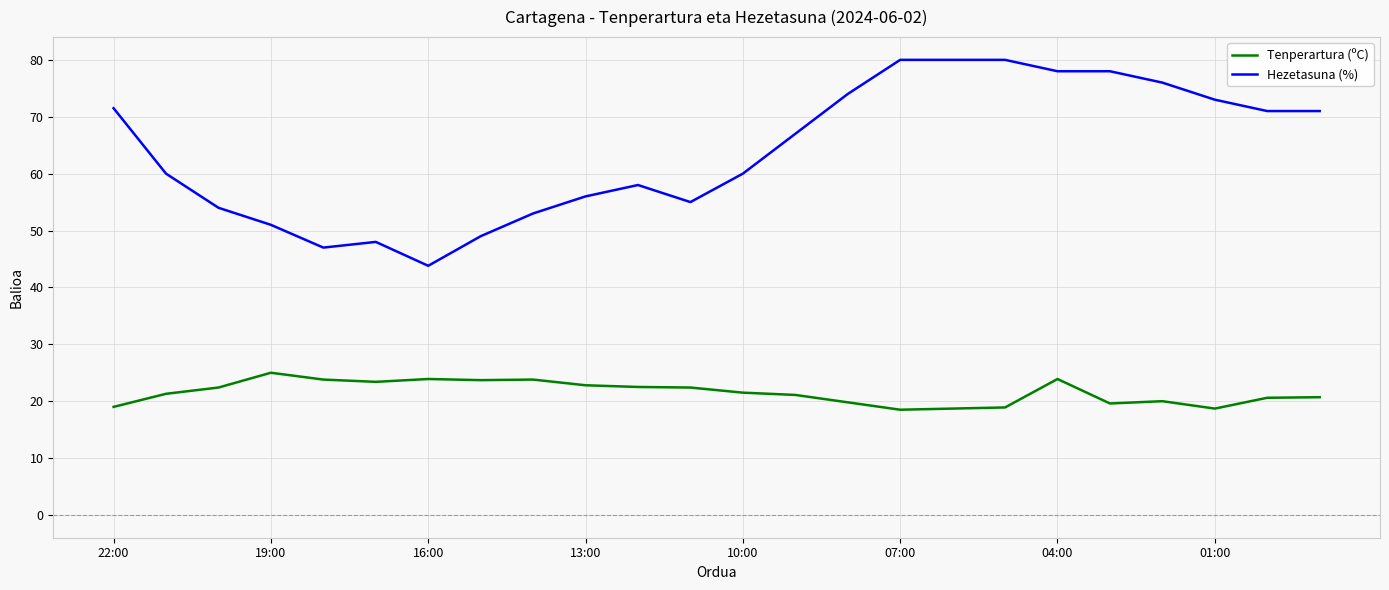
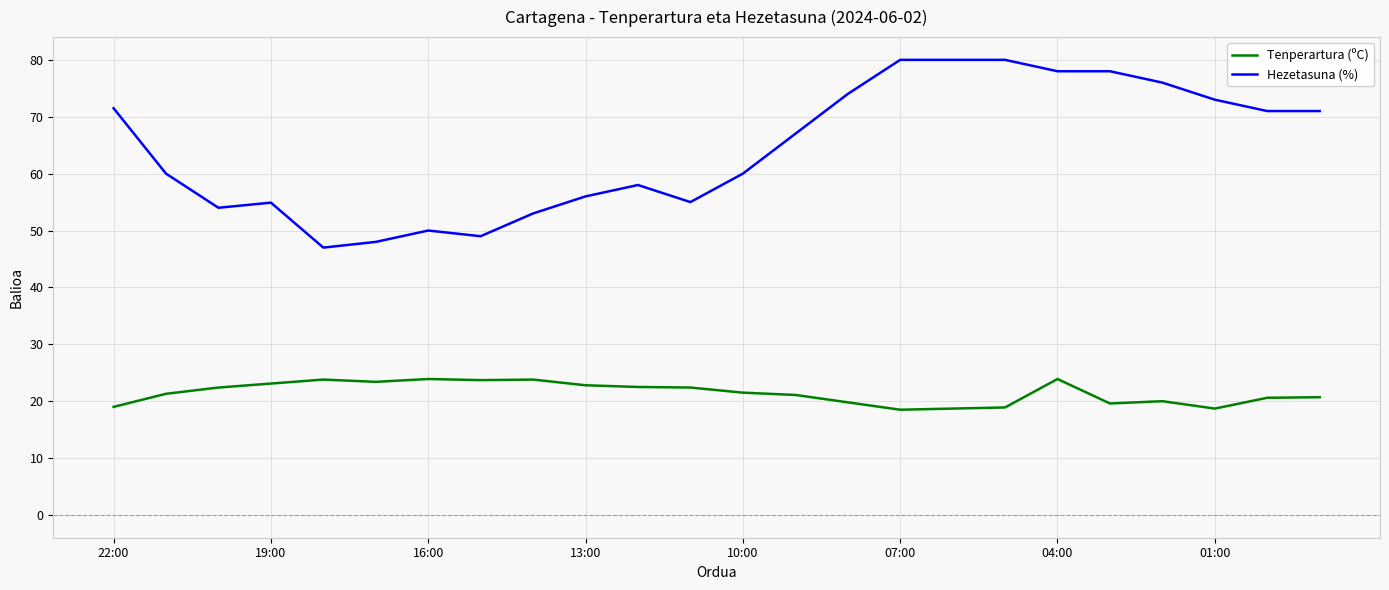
Tenperartura (ºC), 19:00: 25 -> 23
Hezetasuna (%), 19:00: 51 -> 55
Hezetasuna (%), 16:00: 44 -> 50
